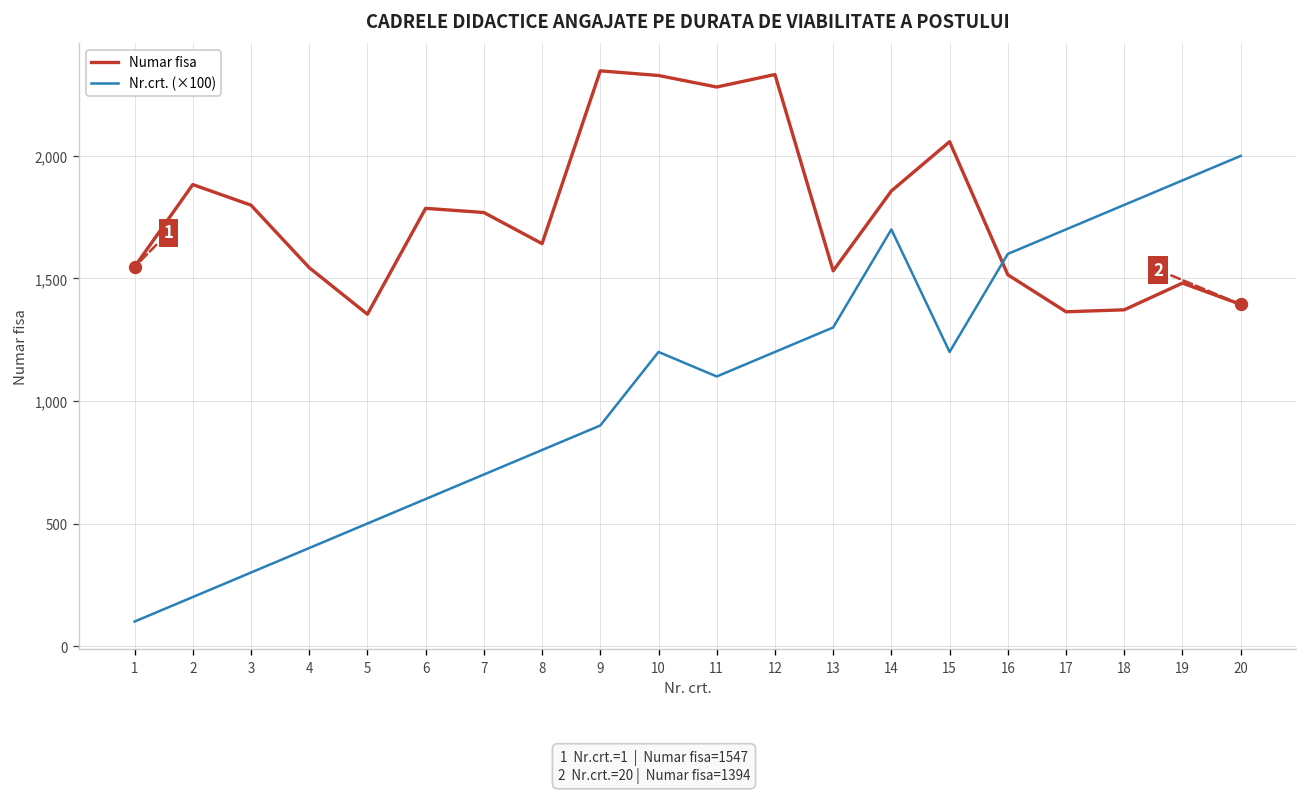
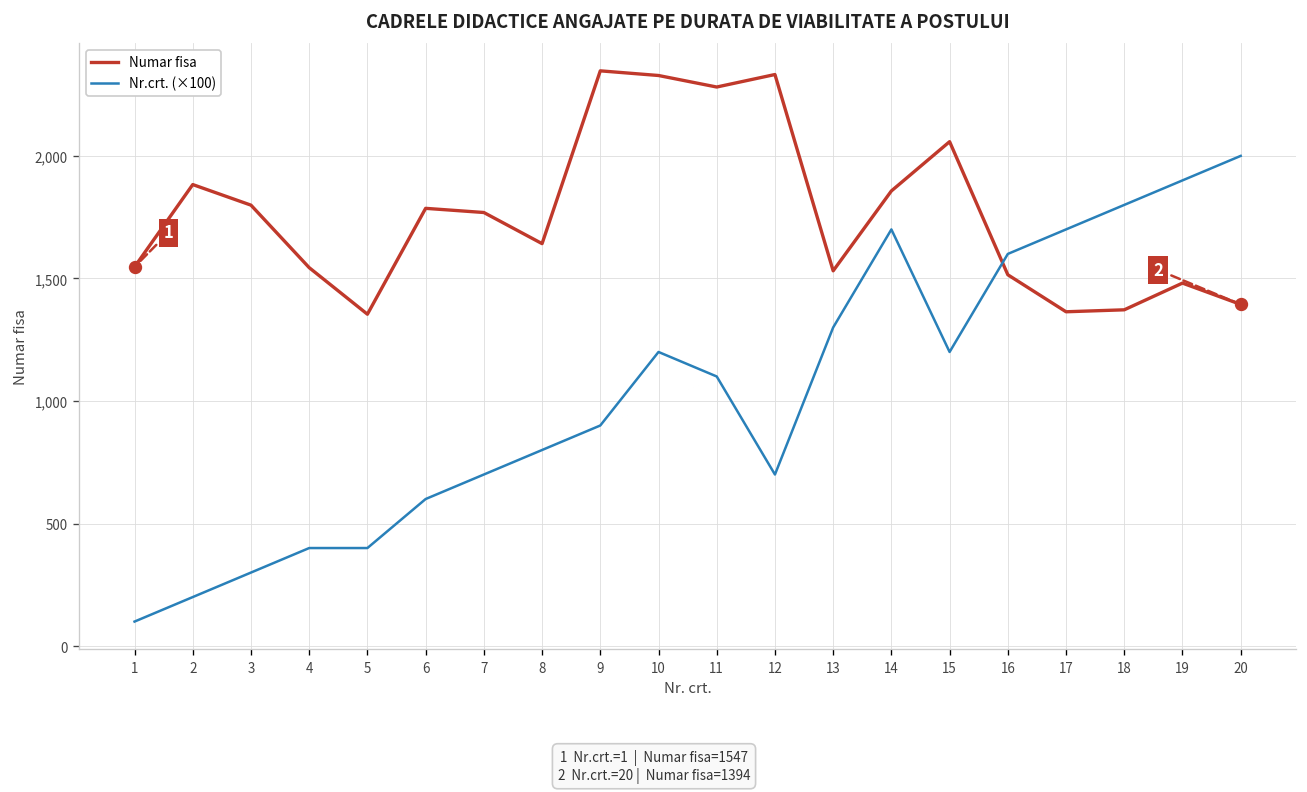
Nr.crt. (×100), 5: 500 -> 400
Nr.crt. (×100), 12: 1,200 -> 700
